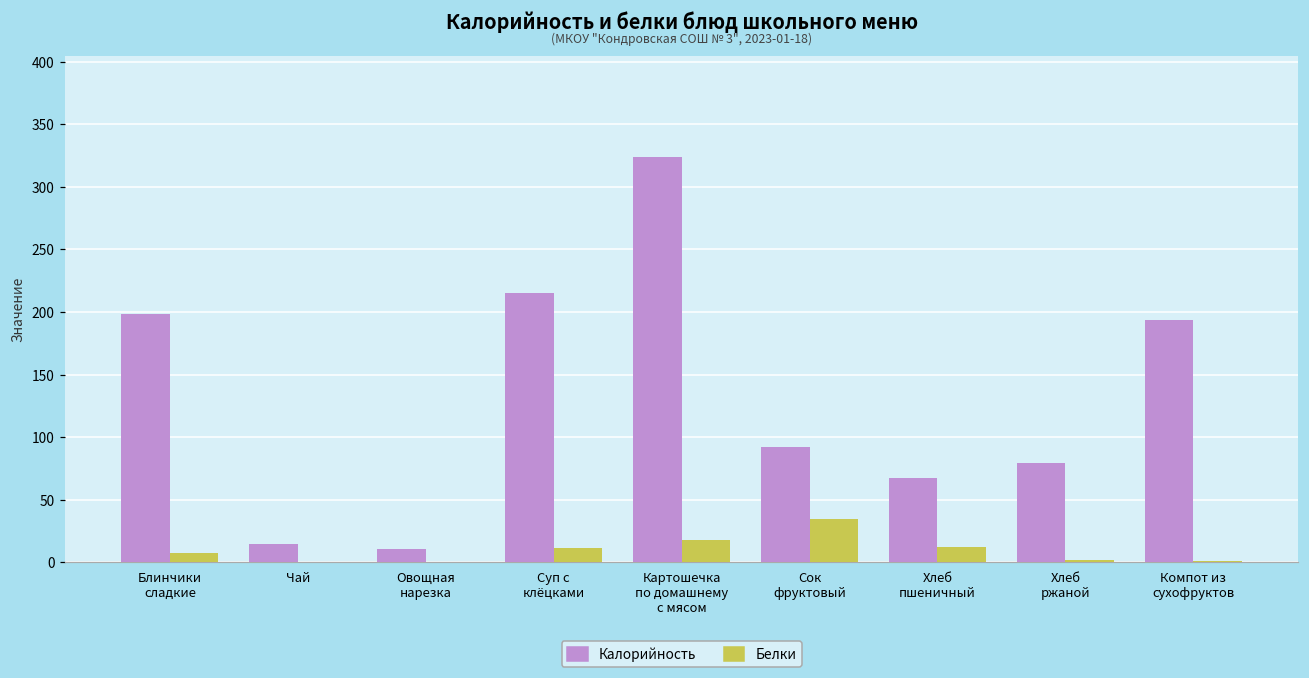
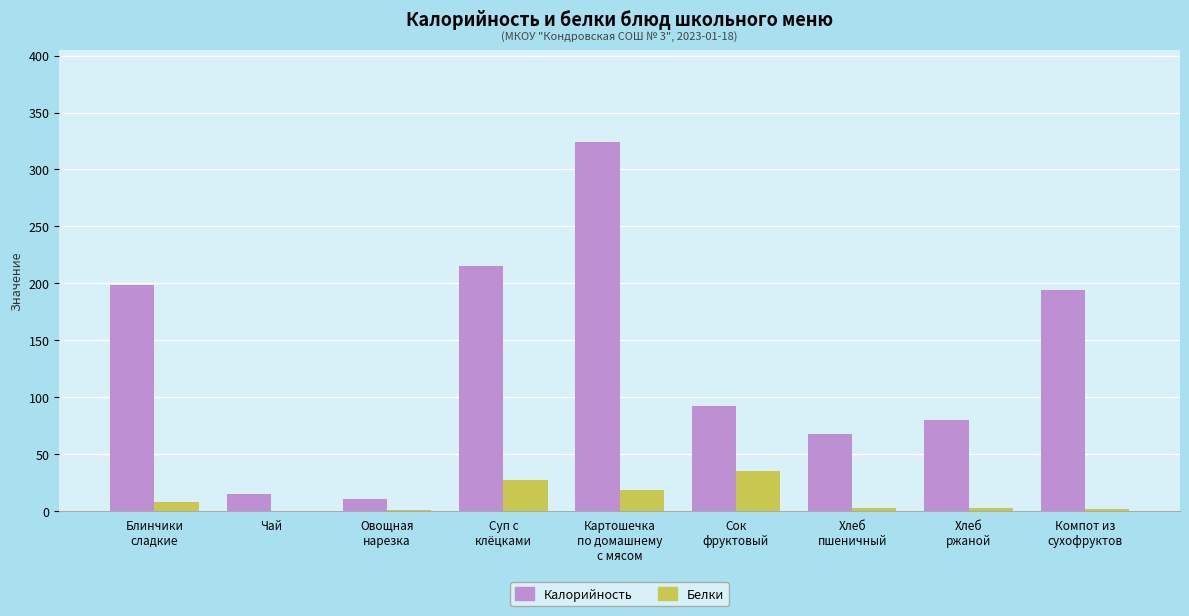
Белки, Суп с клёцками: 11 -> 27
Белки, Хлеб пшеничный: 12 -> 2
